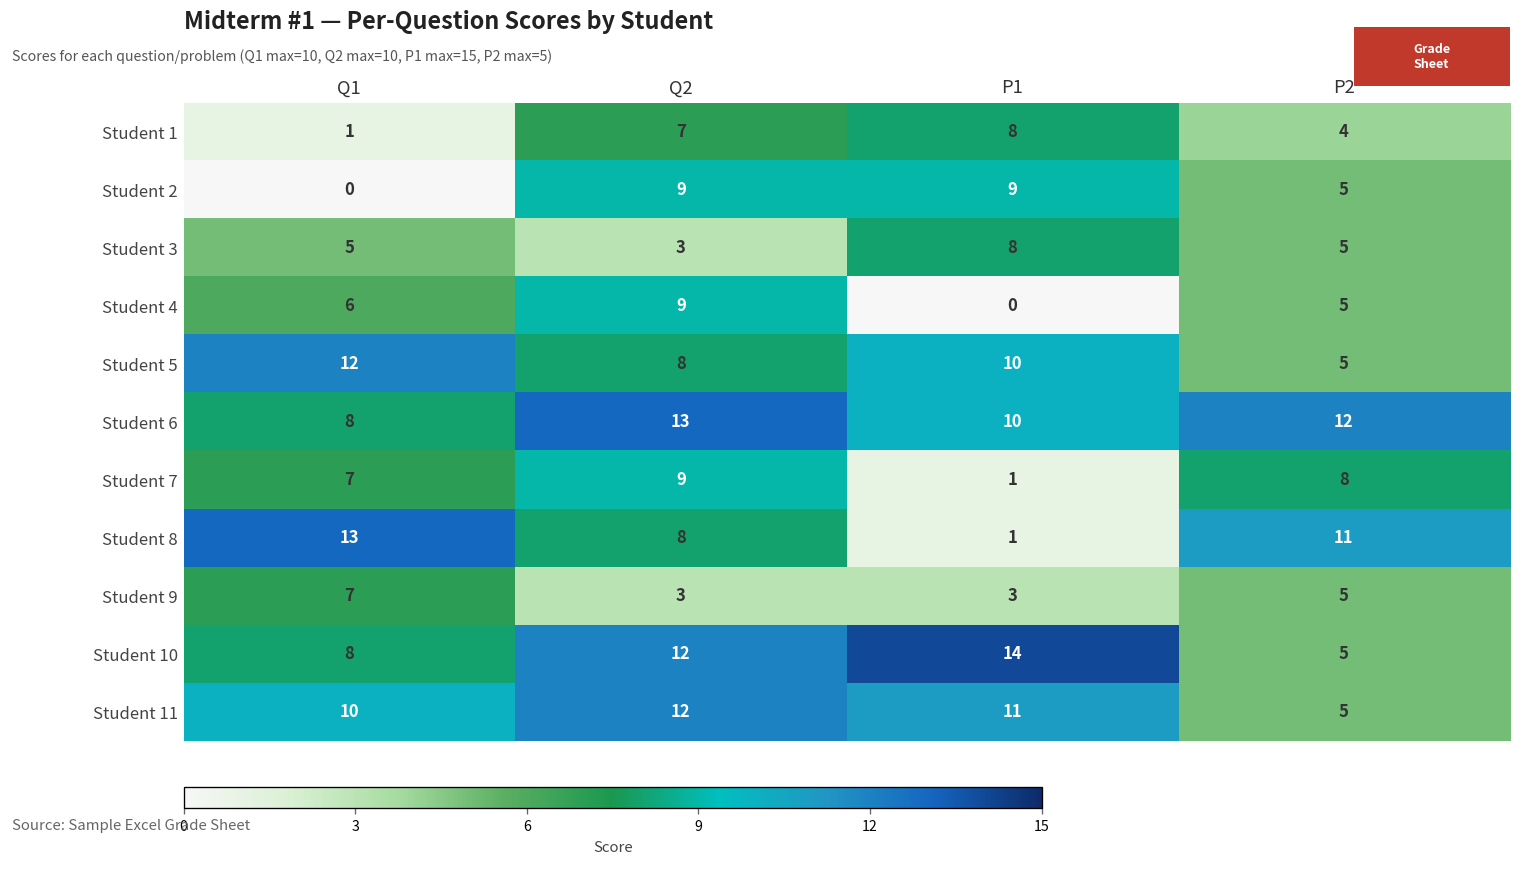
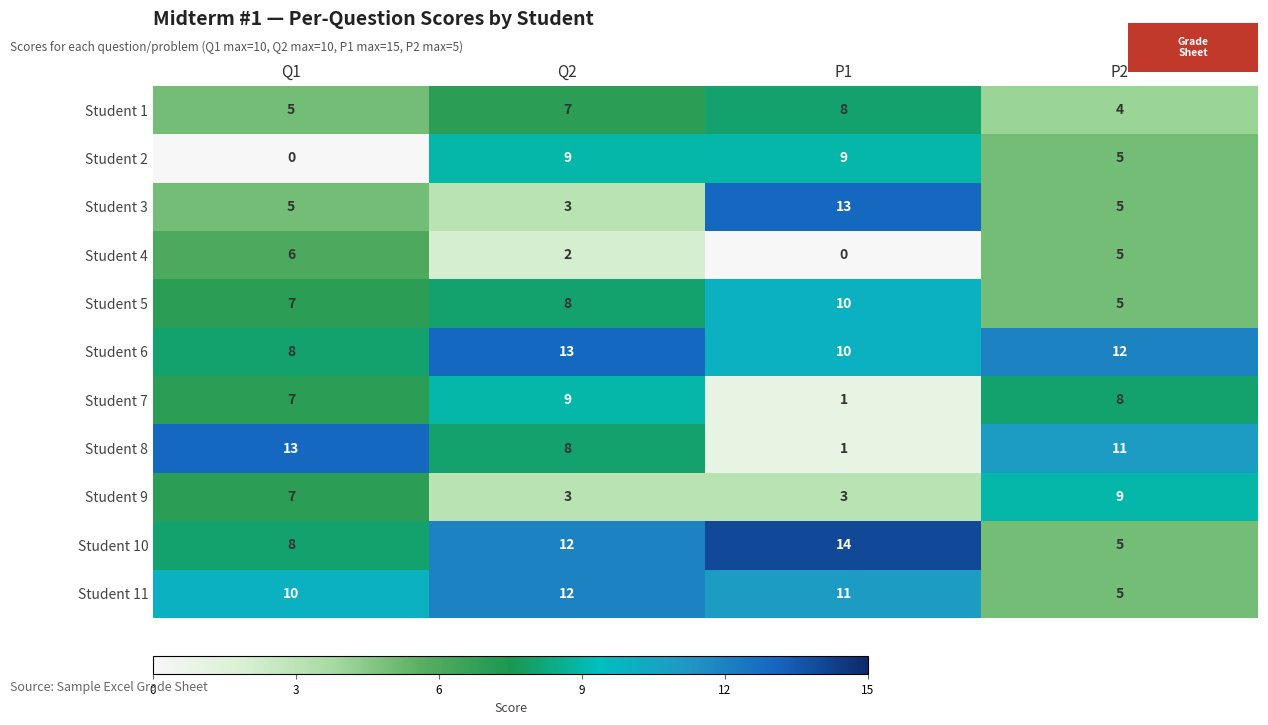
Student 1, Q1: 1 -> 5
Student 3, P1: 8 -> 13
Student 4, Q2: 9 -> 2
Student 5, Q1: 12 -> 7
Student 9, P2: 5 -> 9
